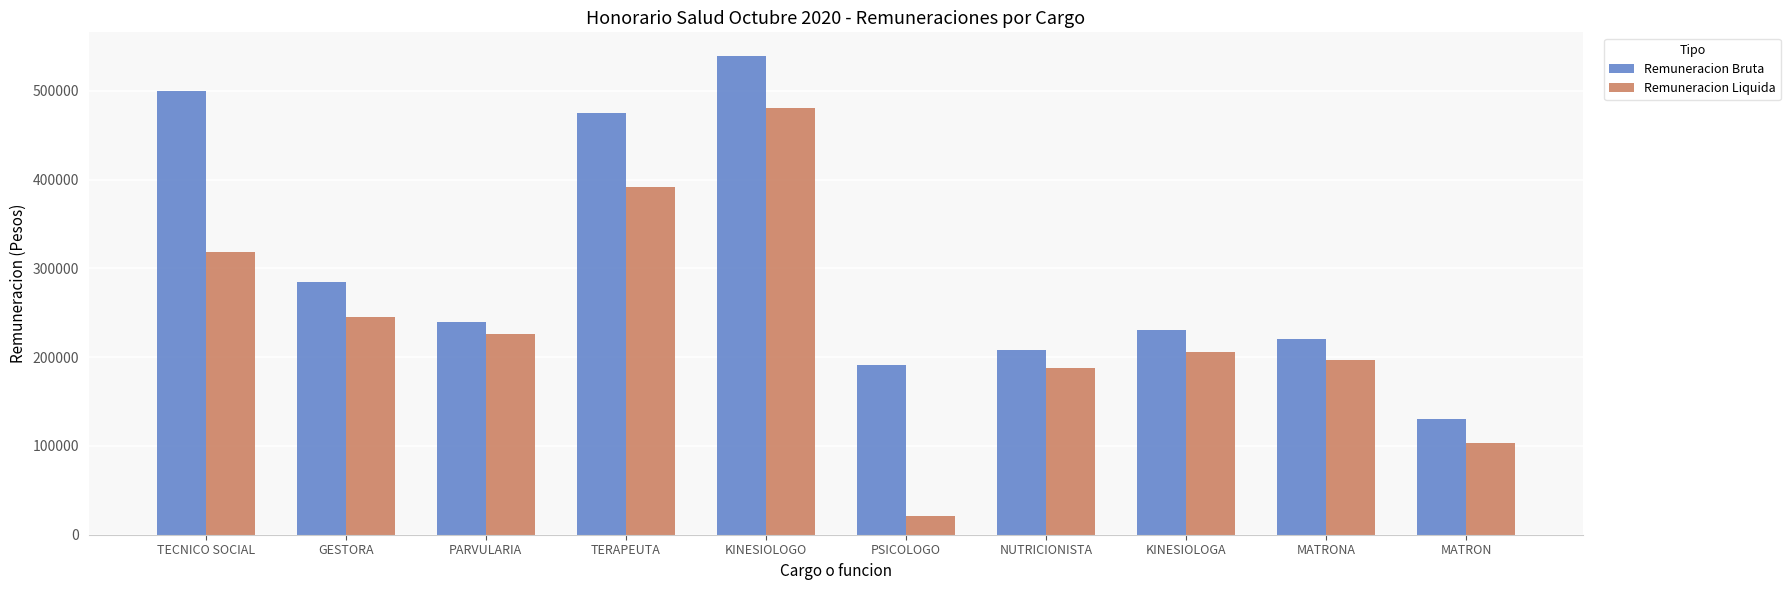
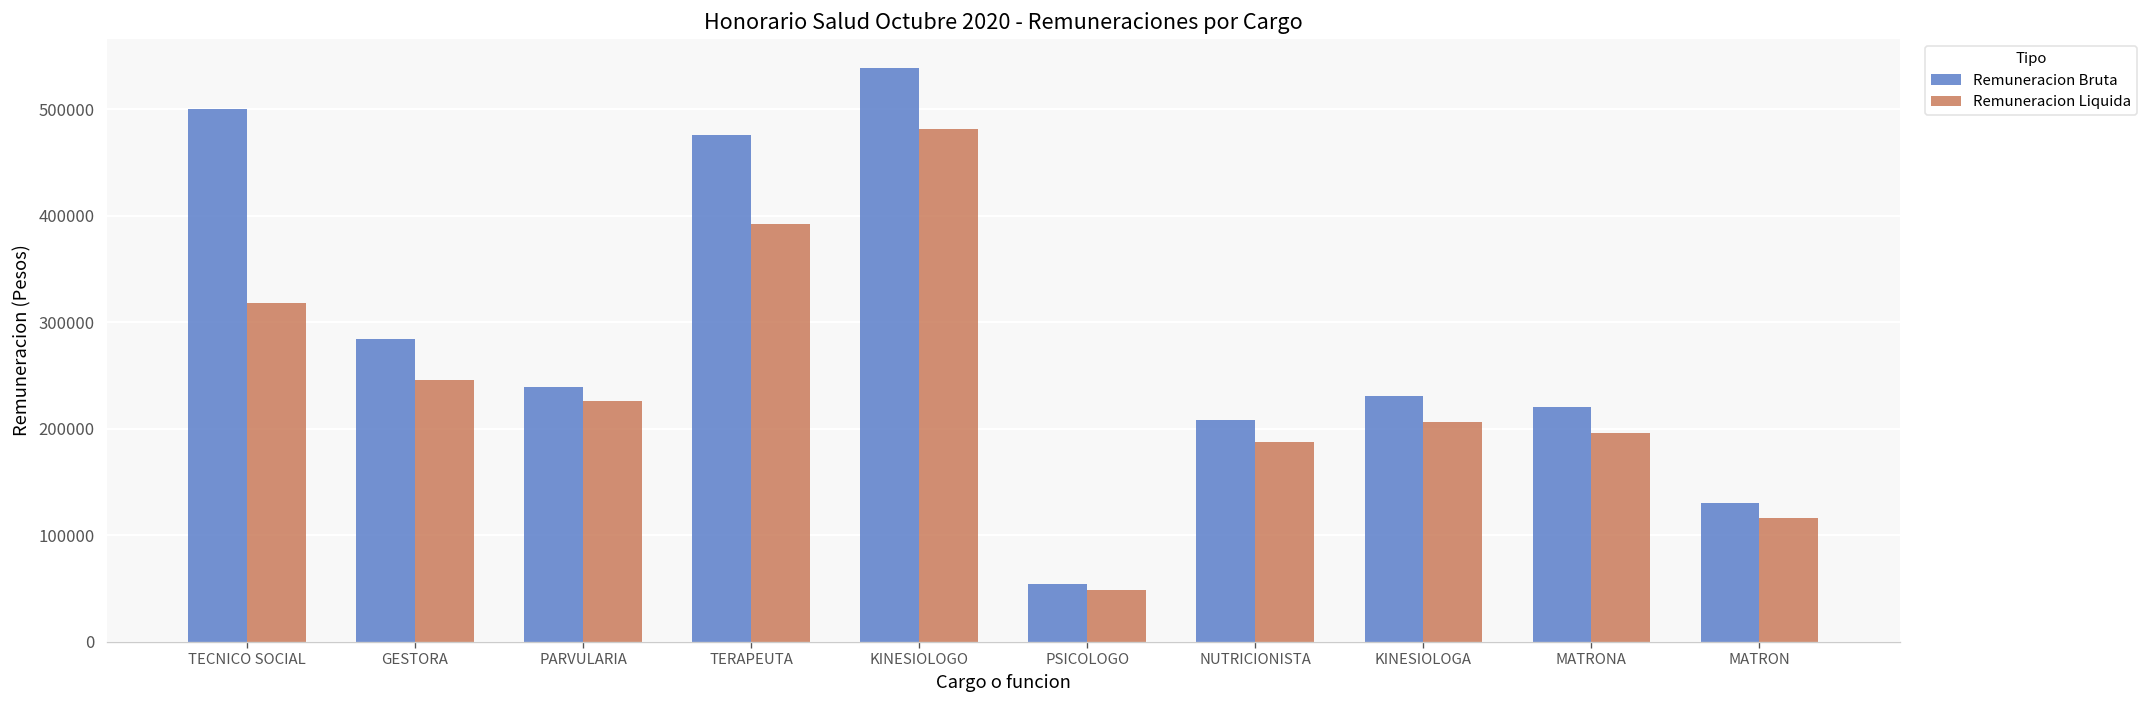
Remuneracion Bruta, PSICOLOGO: 190000 -> 50000
Remuneracion Liquida, PSICOLOGO: 20000 -> 50000
Remuneracion Liquida, MATRON: 100000 -> 120000
